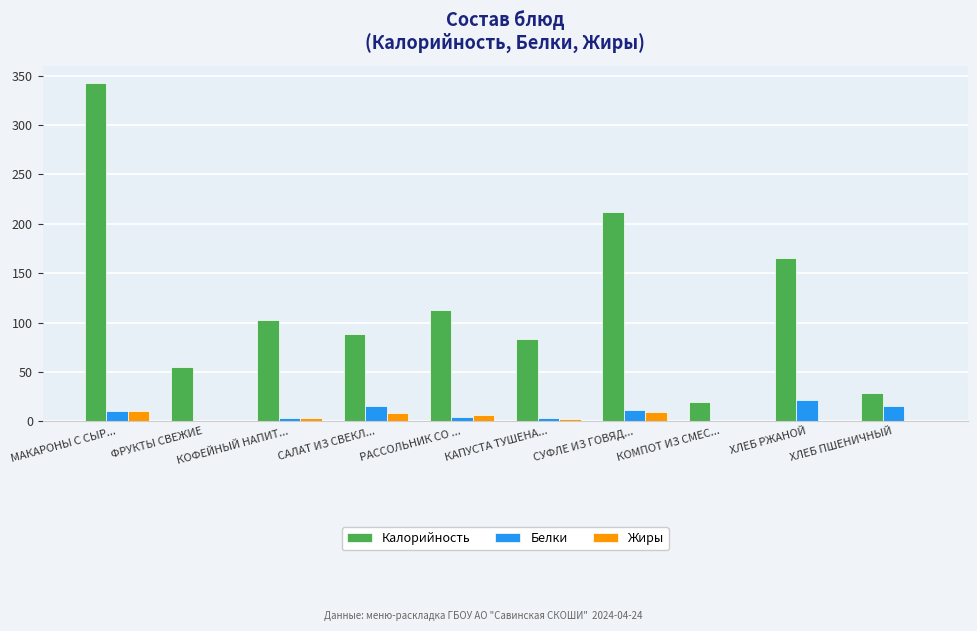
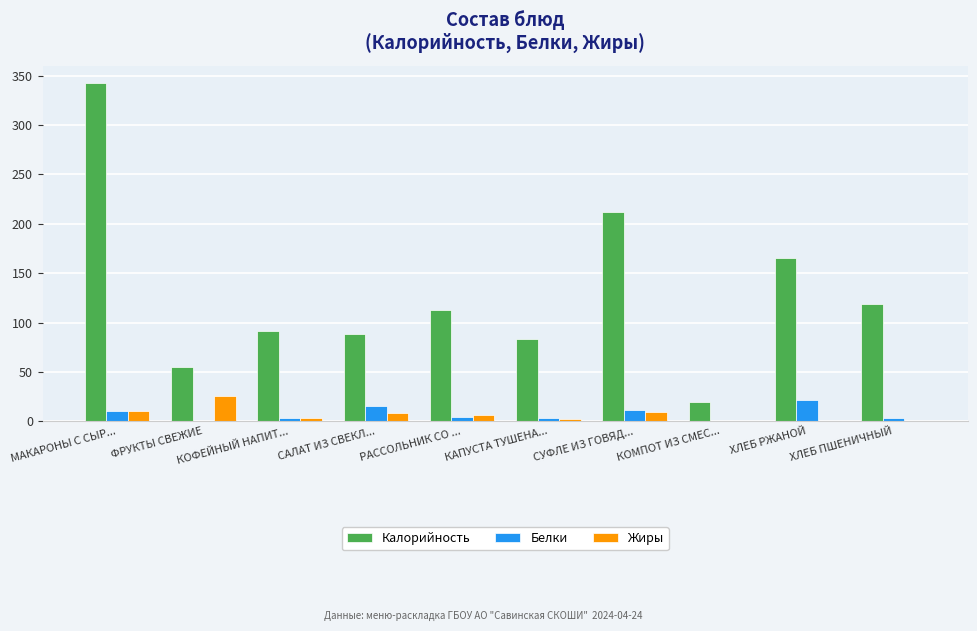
Жиры, ФРУКТЫ СВЕЖИЕ: 0 -> 30
Калорийность, КОФЕЙНЫЙ НАПИТ...: 100 -> 90
Калорийность, ХЛЕБ ПШЕНИЧНЫЙ: 30 -> 120
Белки, ХЛЕБ ПШЕНИЧНЫЙ: 20 -> 0
